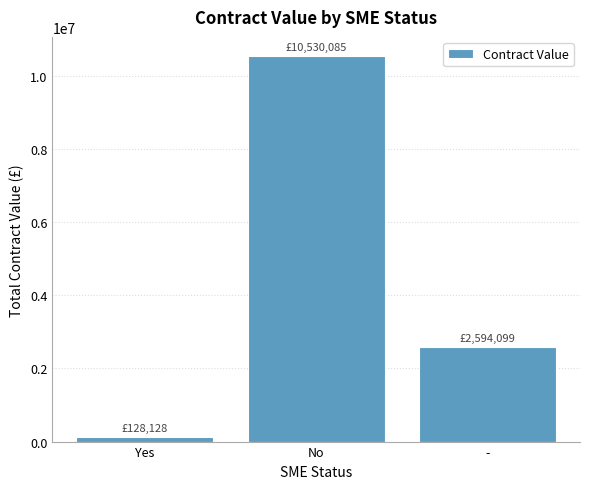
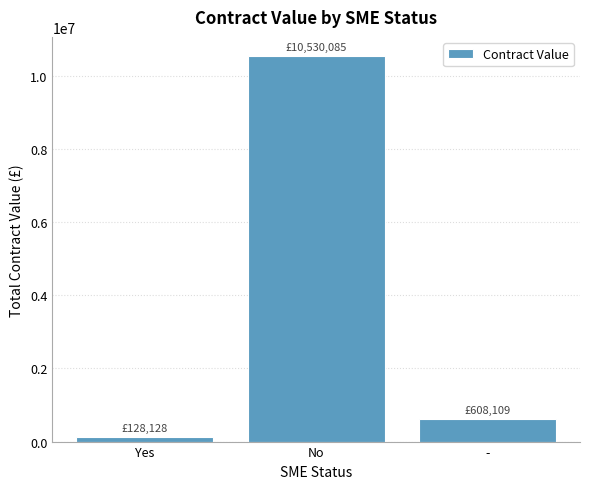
-: £2,594,099 -> £608,109
